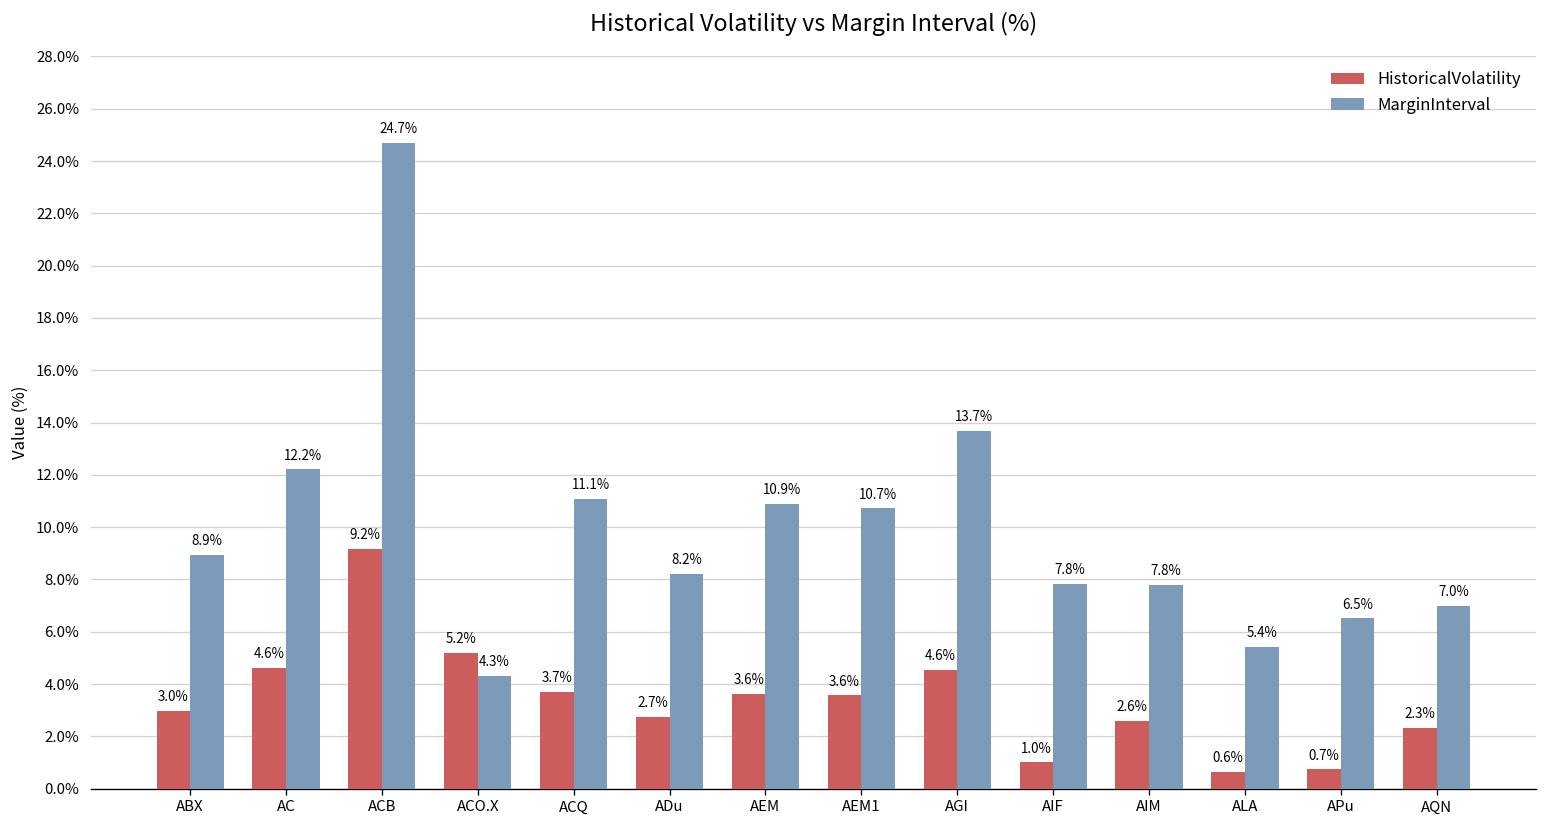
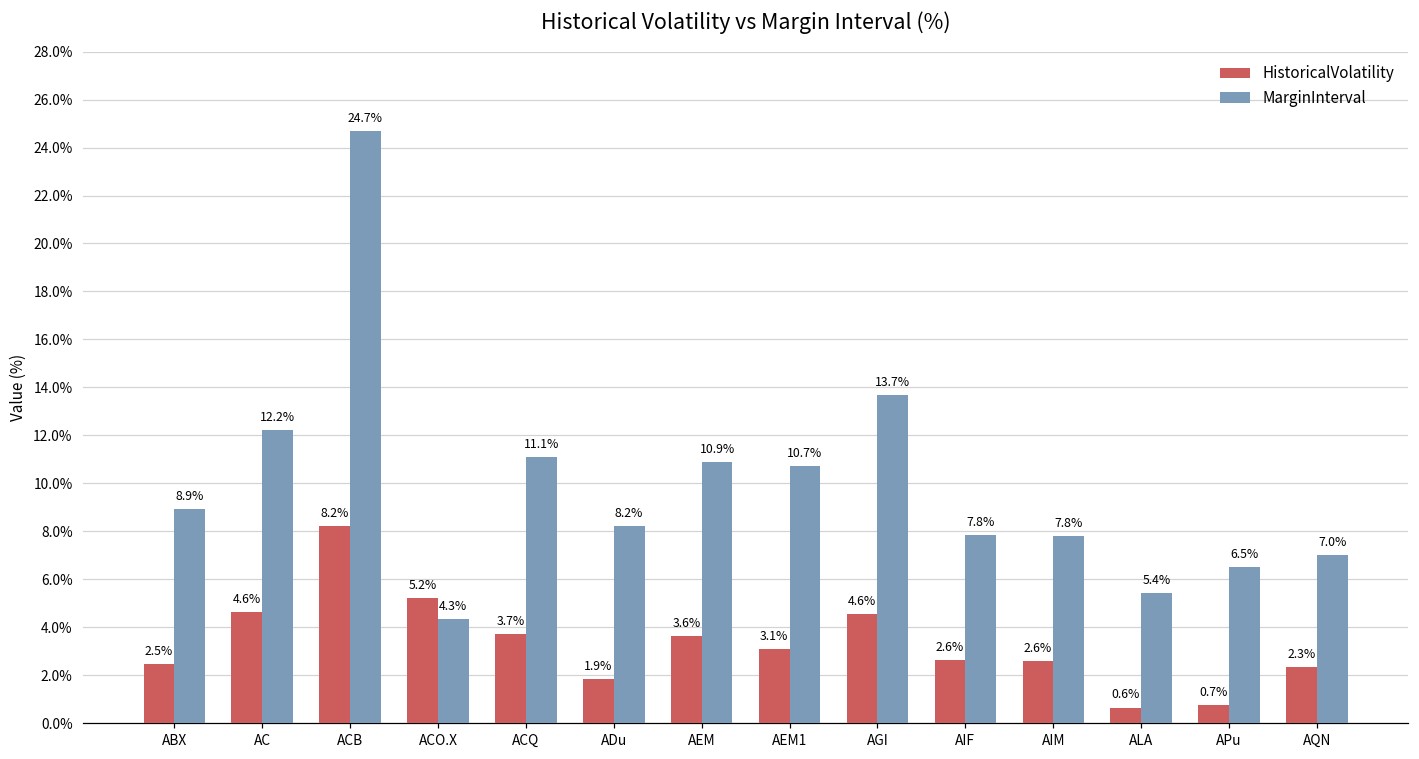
HistoricalVolatility, ABX: 3.0% -> 2.5%
HistoricalVolatility, ACB: 9.2% -> 8.2%
HistoricalVolatility, ADu: 2.7% -> 1.9%
HistoricalVolatility, AEM1: 3.6% -> 3.1%
HistoricalVolatility, AIF: 1.0% -> 2.6%
